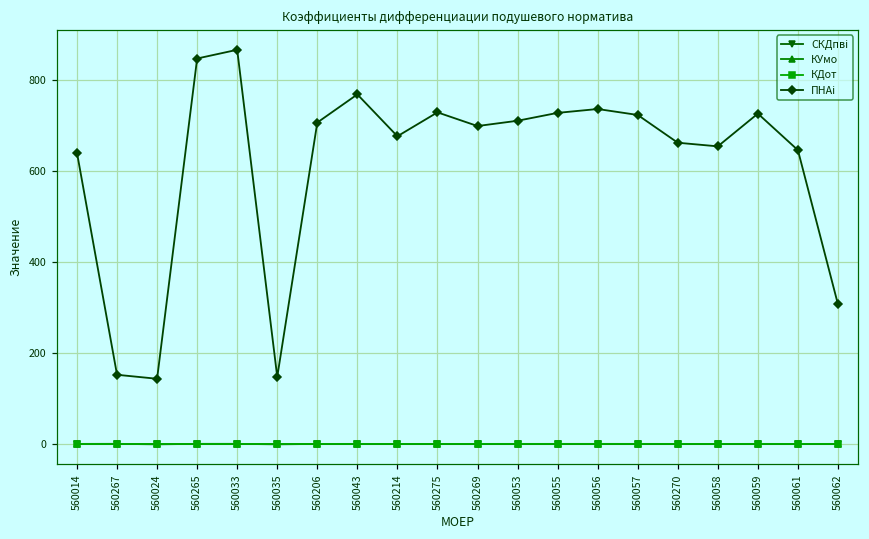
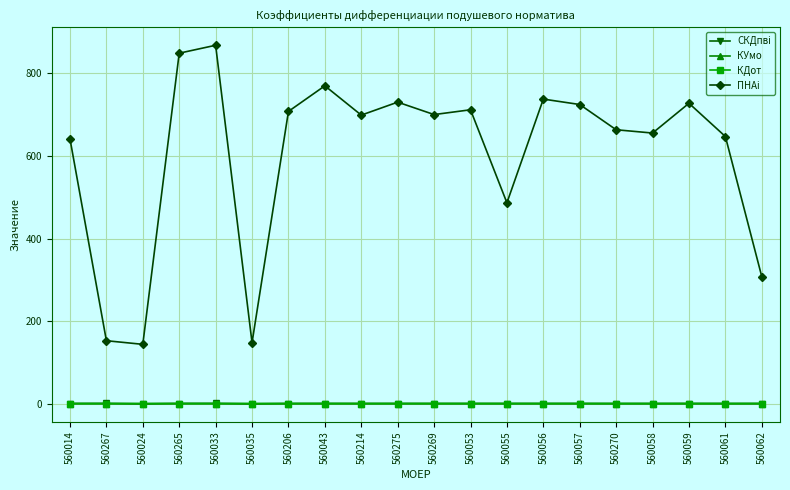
ПНАi, 560214: 680 -> 700
ПНАi, 560055: 730 -> 490
